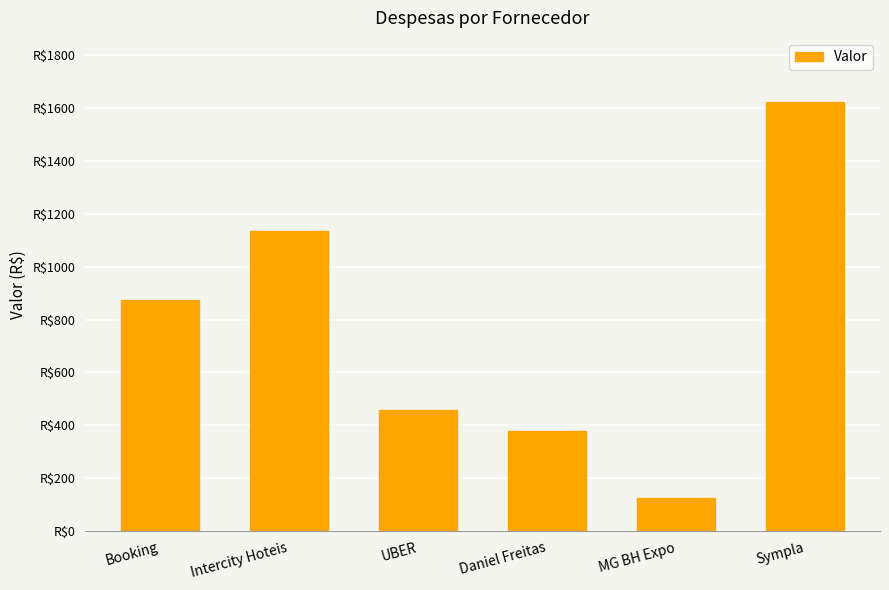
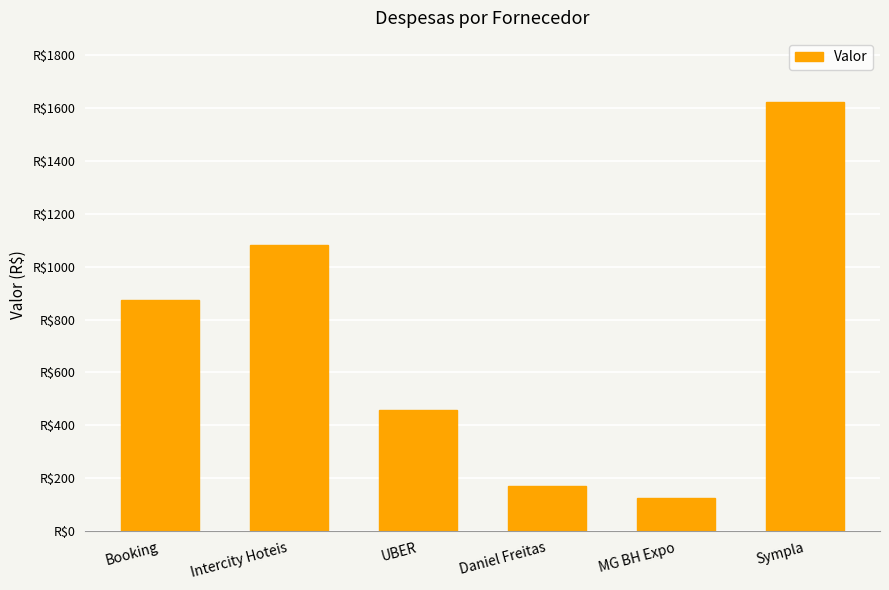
Intercity Hoteis: R$1130 -> R$1080
Daniel Freitas: R$380 -> R$170
